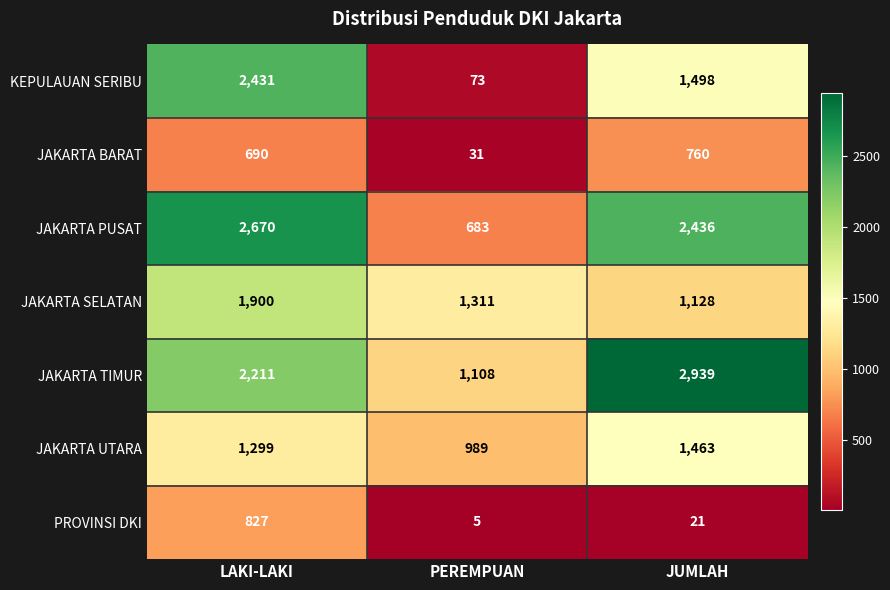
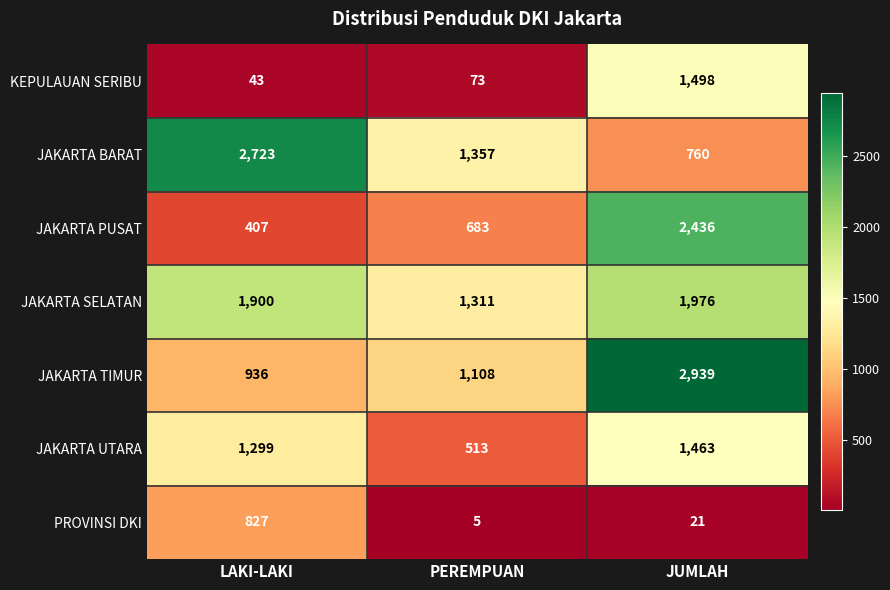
KEPULAUAN SERIBU, LAKI-LAKI: 2,431 -> 43
JAKARTA BARAT, LAKI-LAKI: 690 -> 2,723
JAKARTA BARAT, PEREMPUAN: 31 -> 1,357
JAKARTA PUSAT, LAKI-LAKI: 2,670 -> 407
JAKARTA SELATAN, JUMLAH: 1,128 -> 1,976
JAKARTA TIMUR, LAKI-LAKI: 2,211 -> 936
JAKARTA UTARA, PEREMPUAN: 989 -> 513
